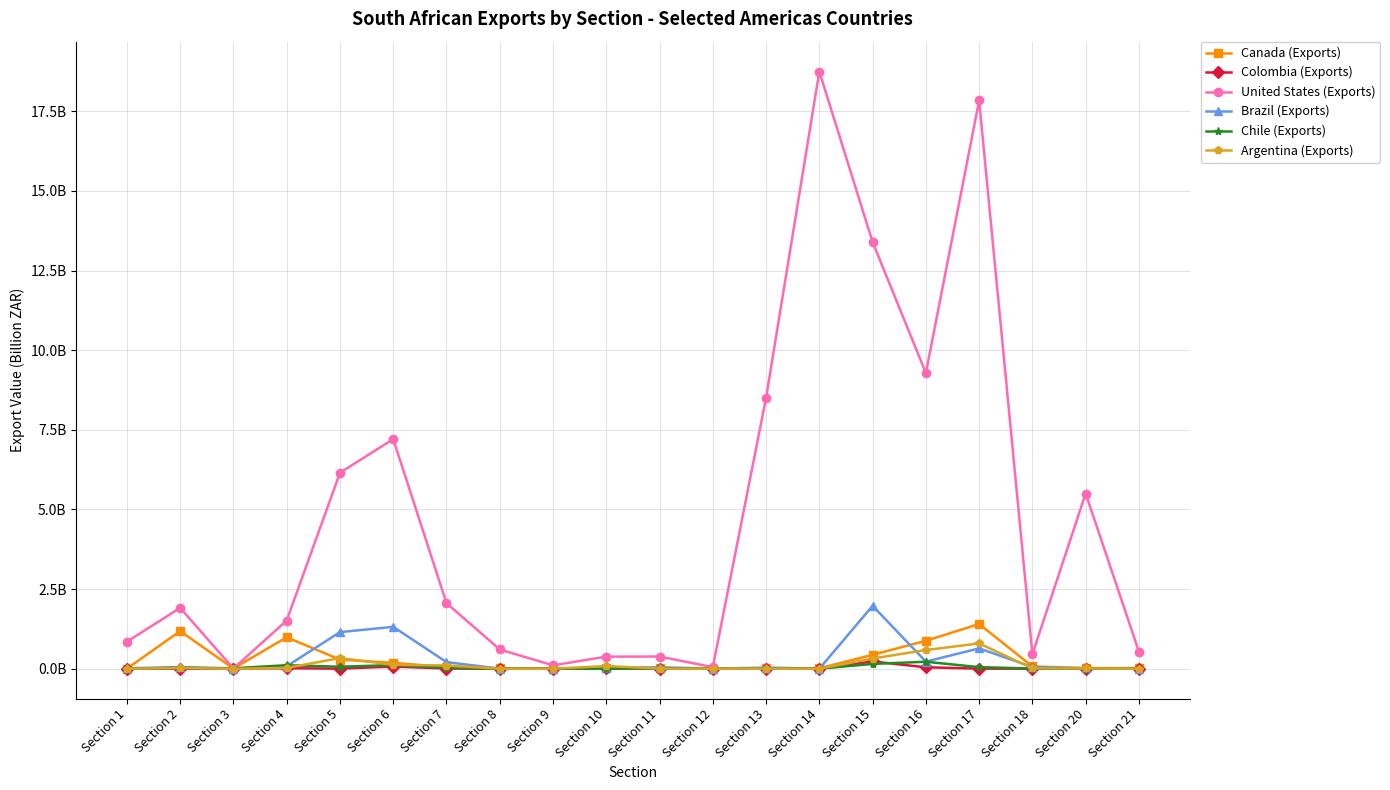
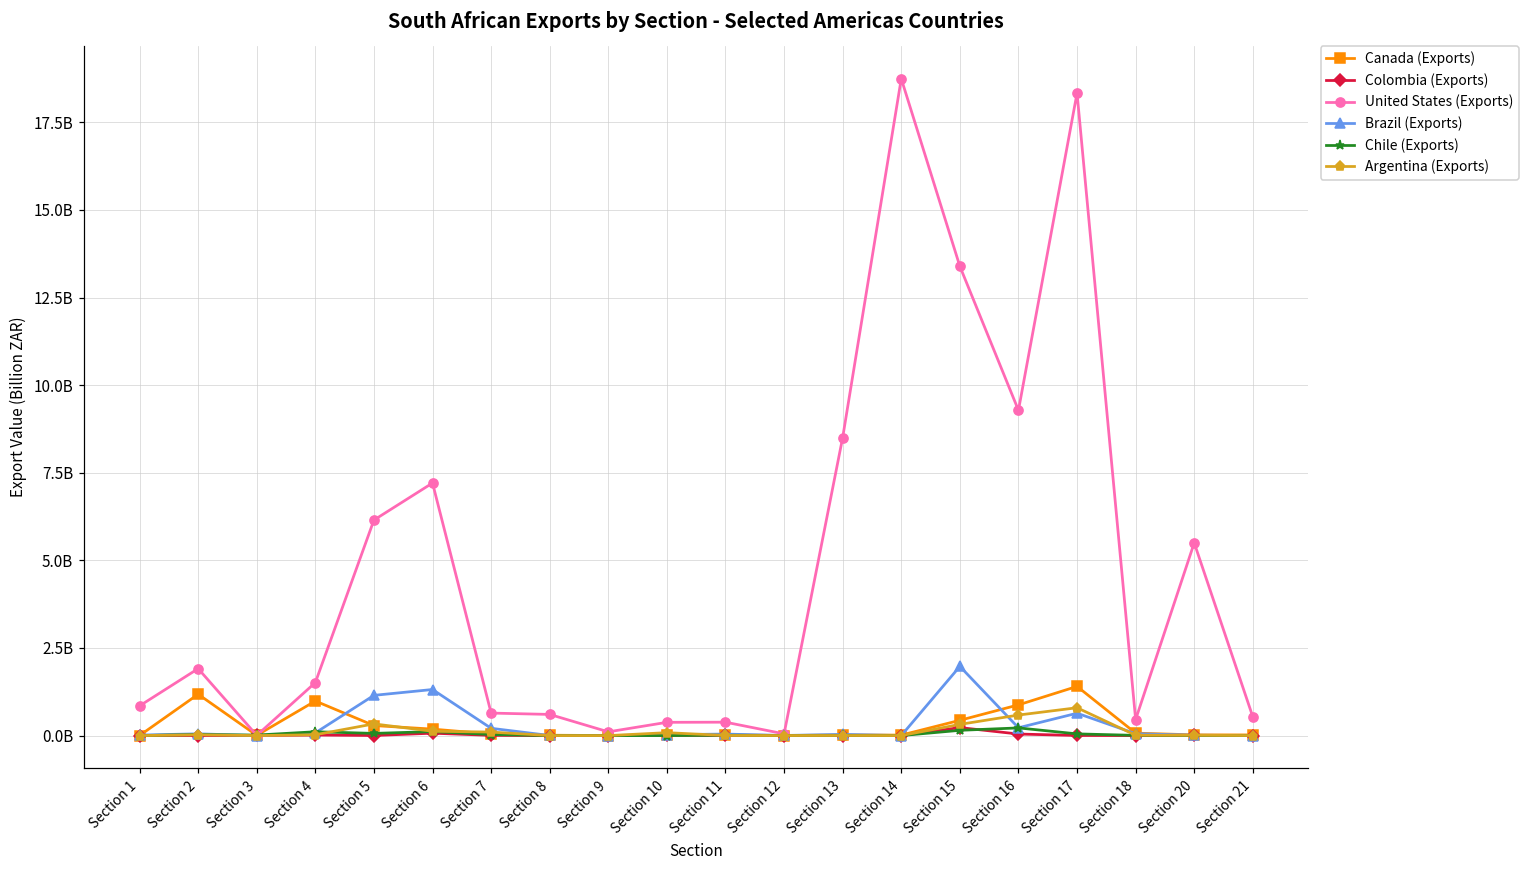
United States (Exports), Section 7: 2100000000 -> 600000000
United States (Exports), Section 17: 17800000000 -> 18300000000
